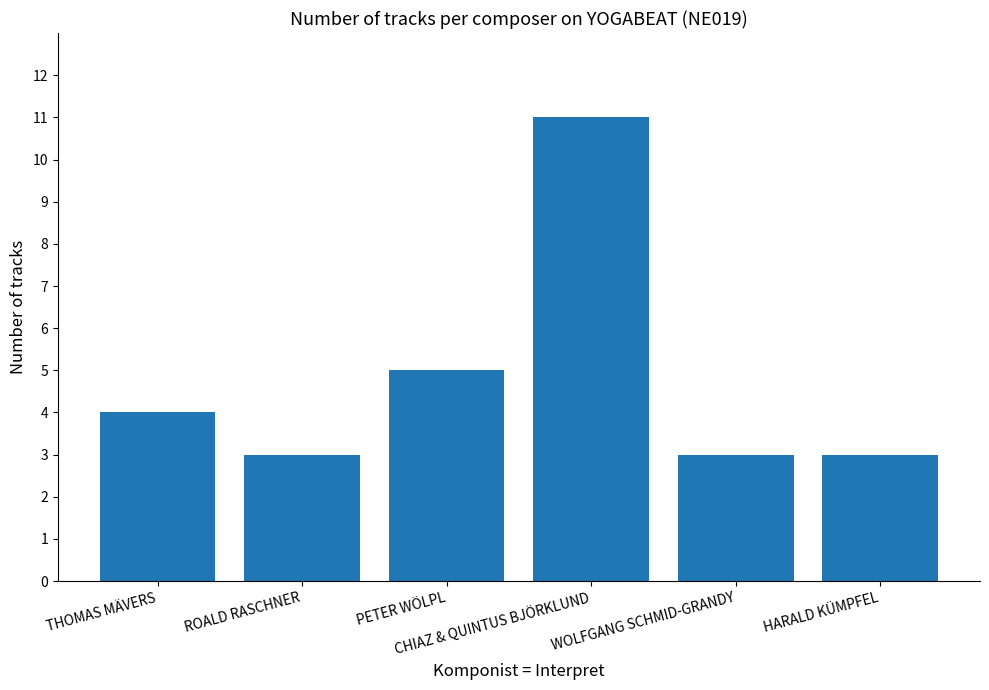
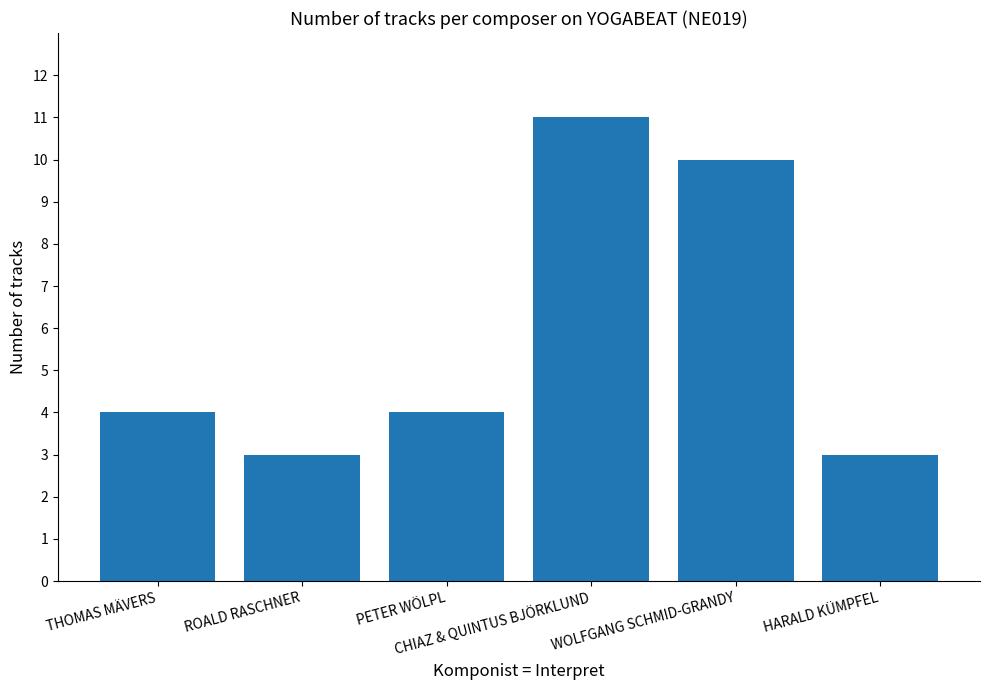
PETER WÖLPL: 5 -> 4
WOLFGANG SCHMID-GRANDY: 3 -> 10
